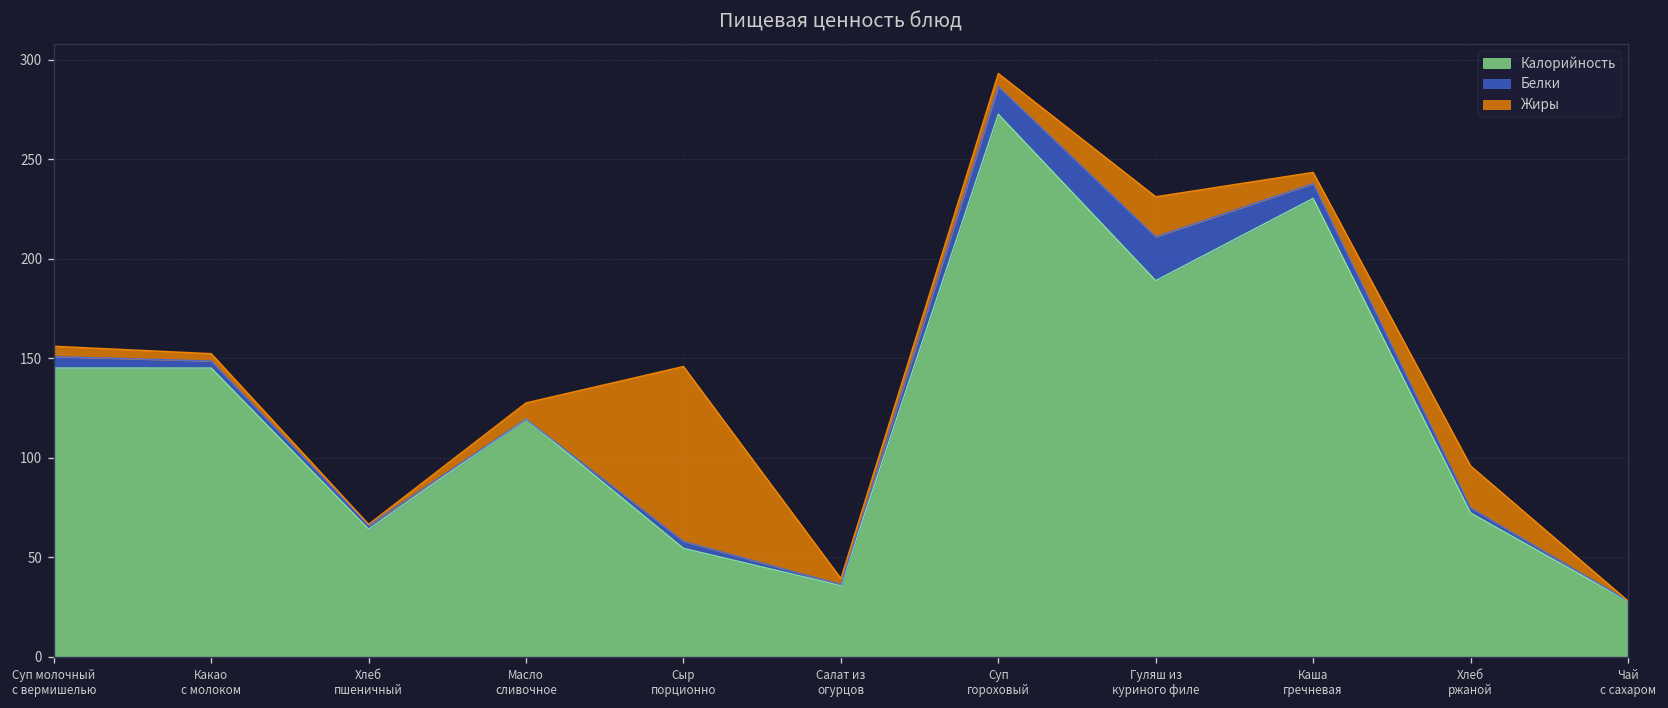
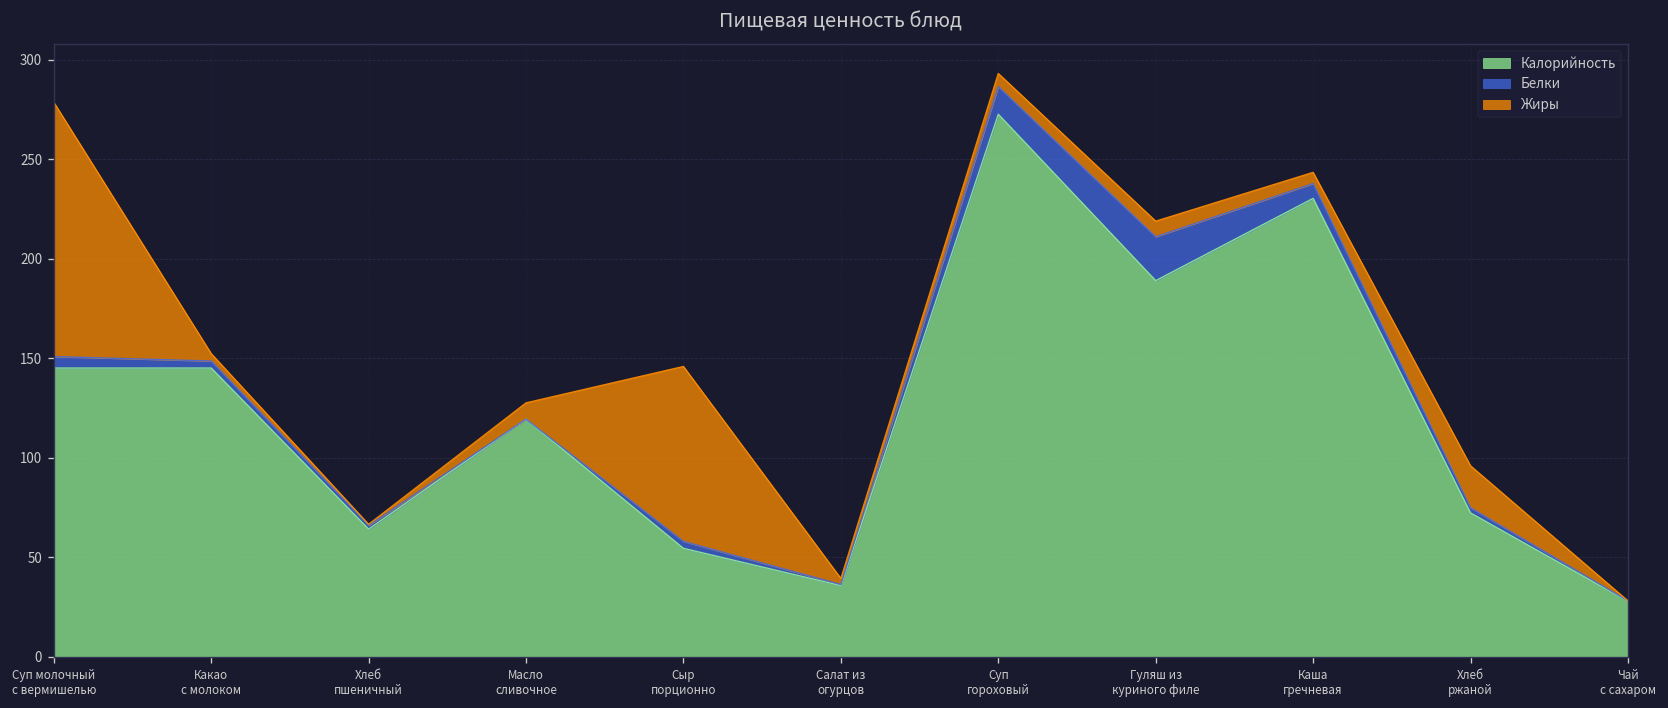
Жиры, Суп молочный с вермишелью: 5 -> 128
Жиры, Гуляш из куриного филе: 20 -> 8
